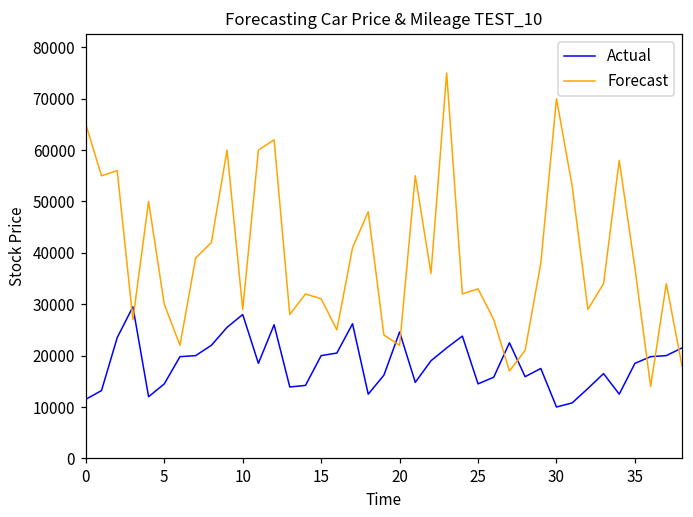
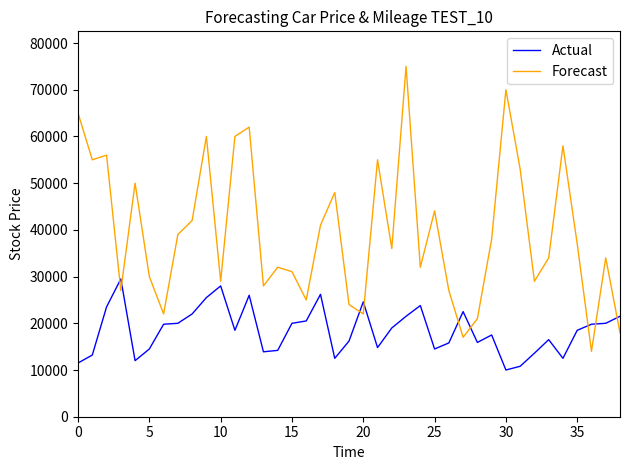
Forecast, 25: 33000 -> 44000
